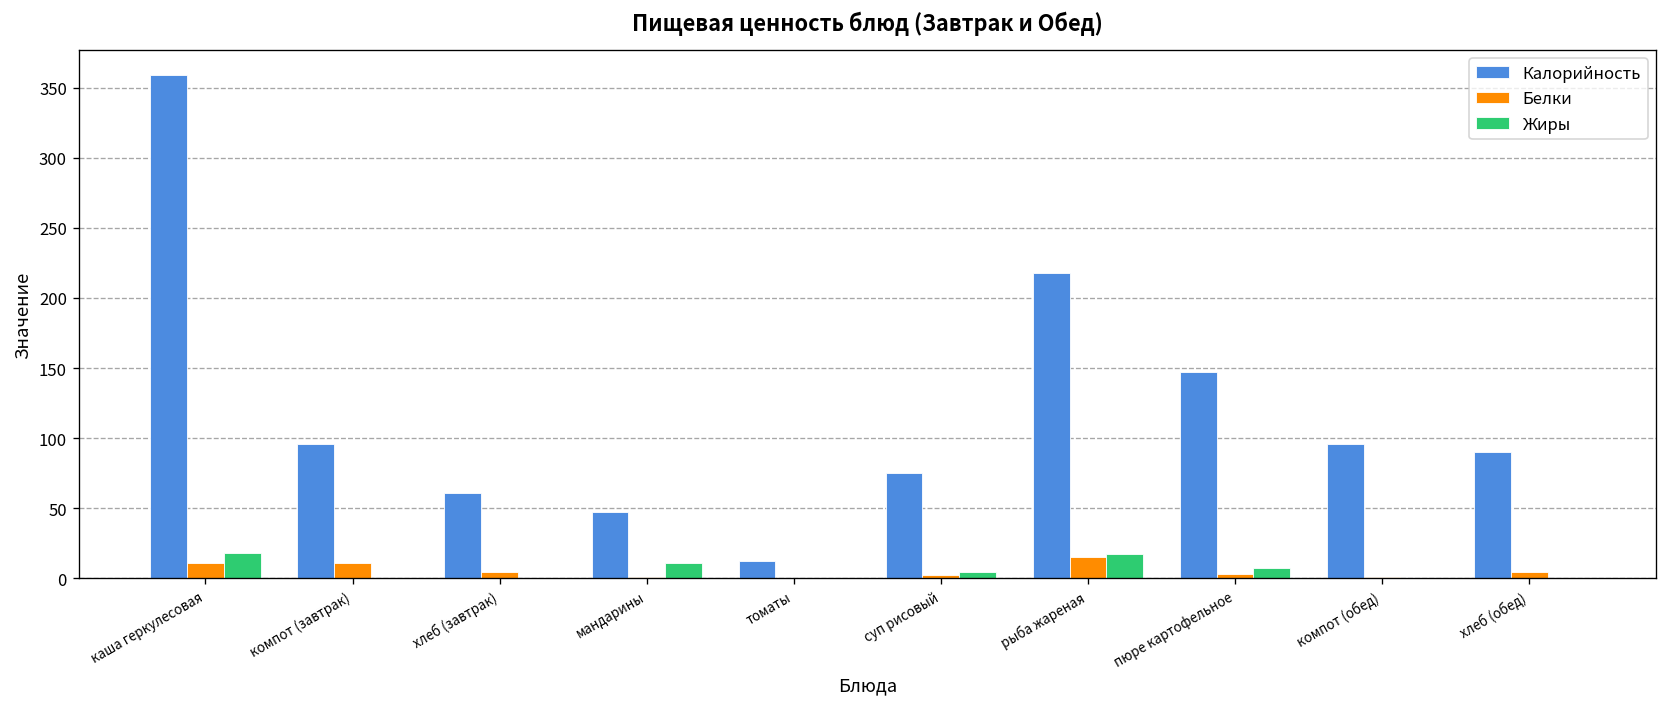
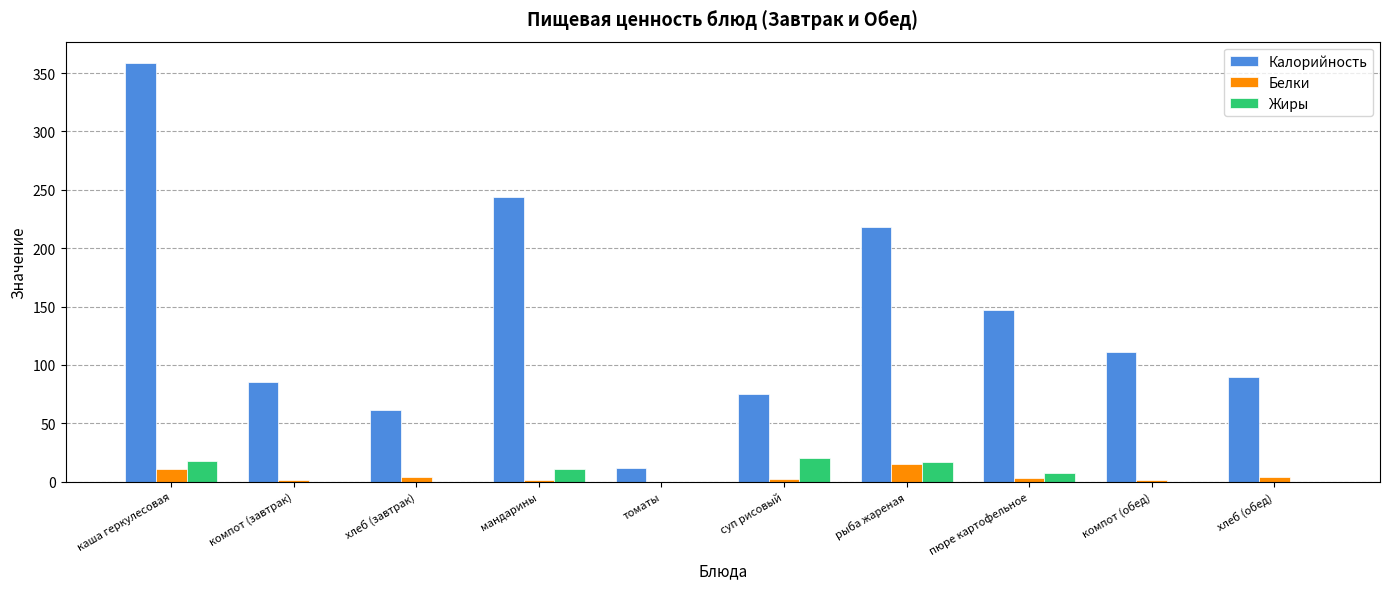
Калорийность, компот (завтрак): 96 -> 85
Белки, компот (завтрак): 11 -> 1
Калорийность, мандарины: 47 -> 244
Жиры, суп рисовый: 4 -> 20
Калорийность, компот (обед): 96 -> 111
